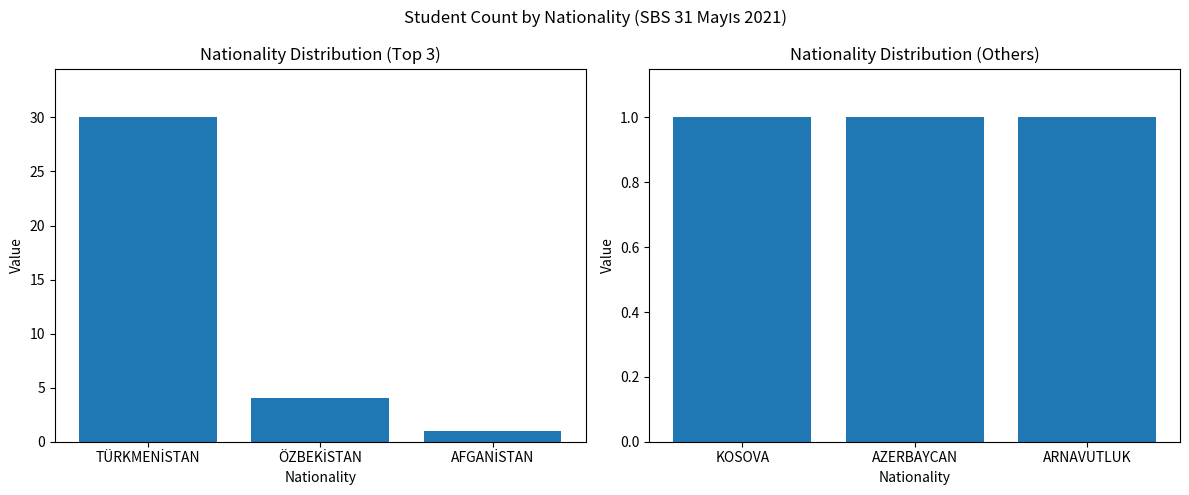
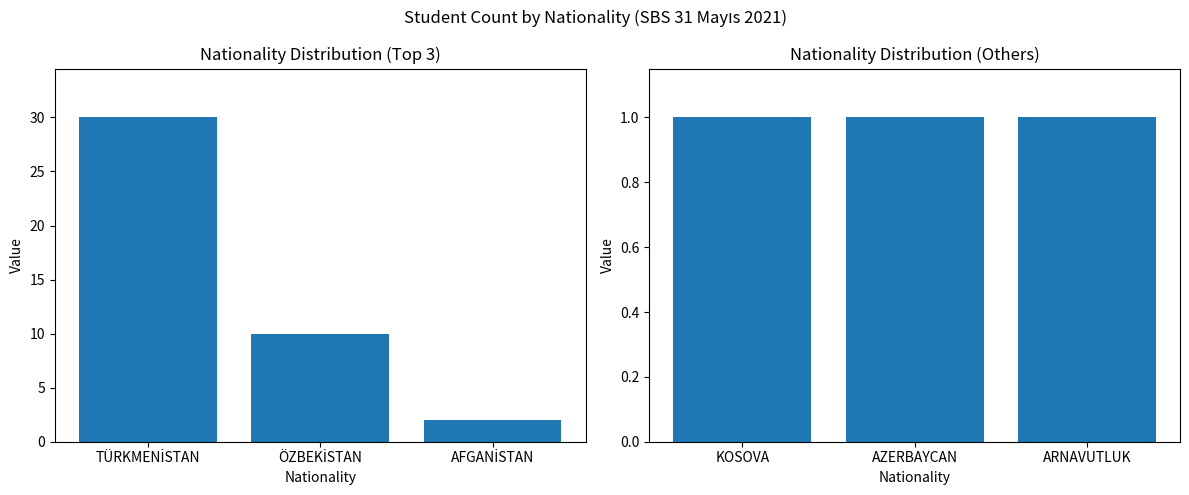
Nationality Distribution (Top 3), ÖZBEKİSTAN: 4 -> 10
Nationality Distribution (Top 3), AFGANİSTAN: 1 -> 2
